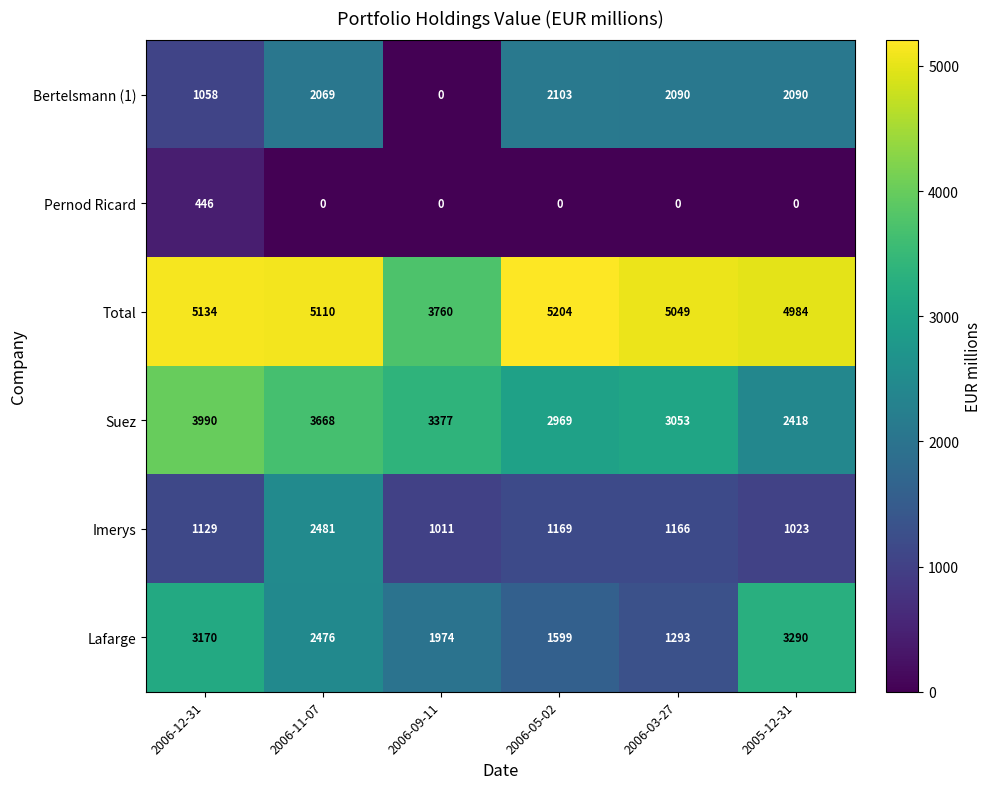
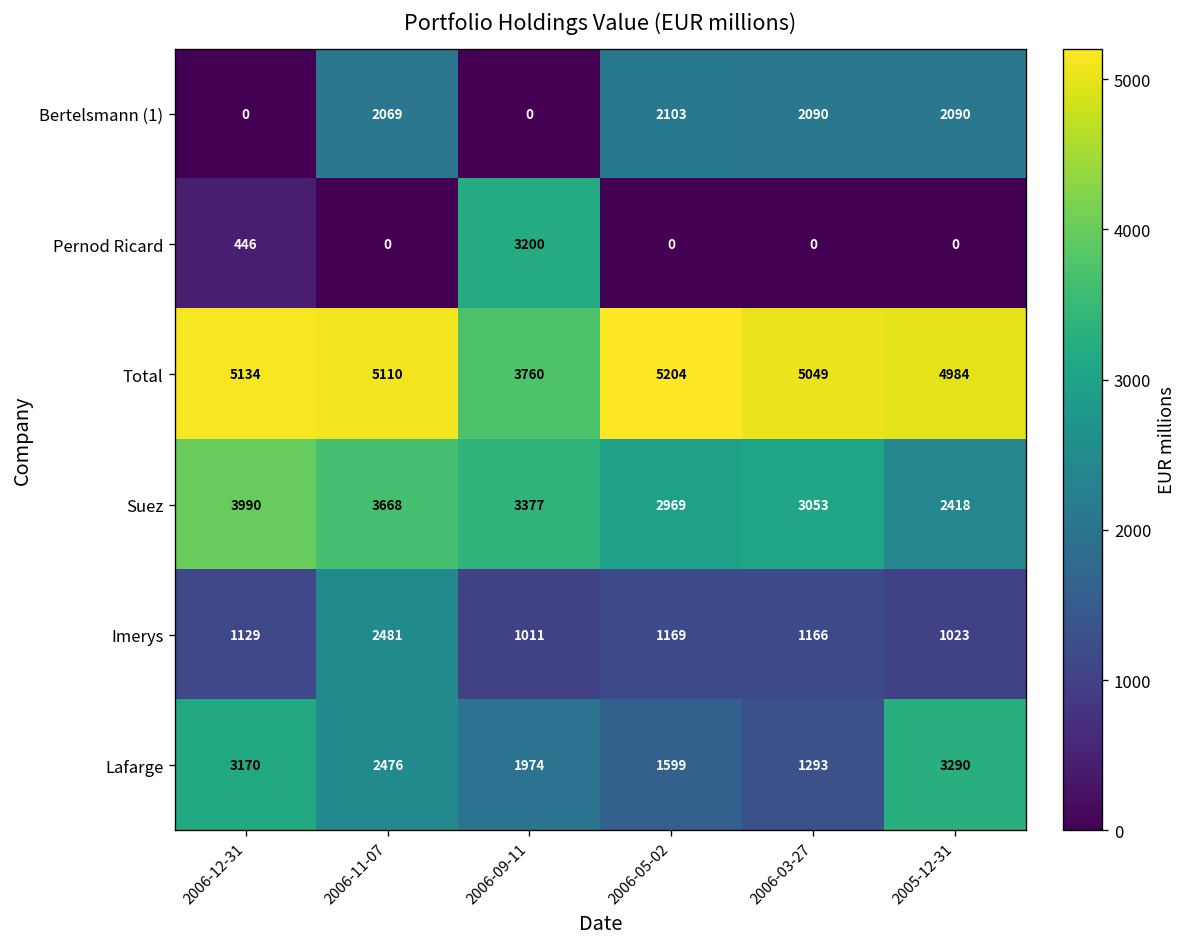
Bertelsmann (1), 2006-12-31: 1058 -> 0
Pernod Ricard, 2006-09-11: 0 -> 3200
